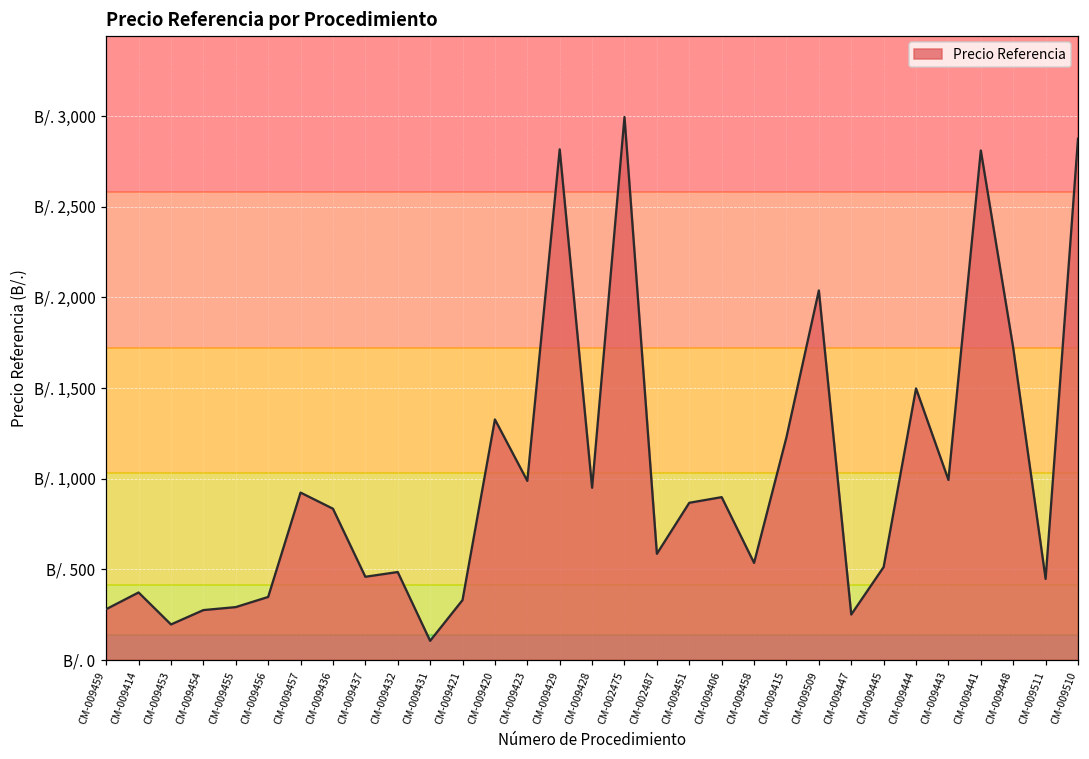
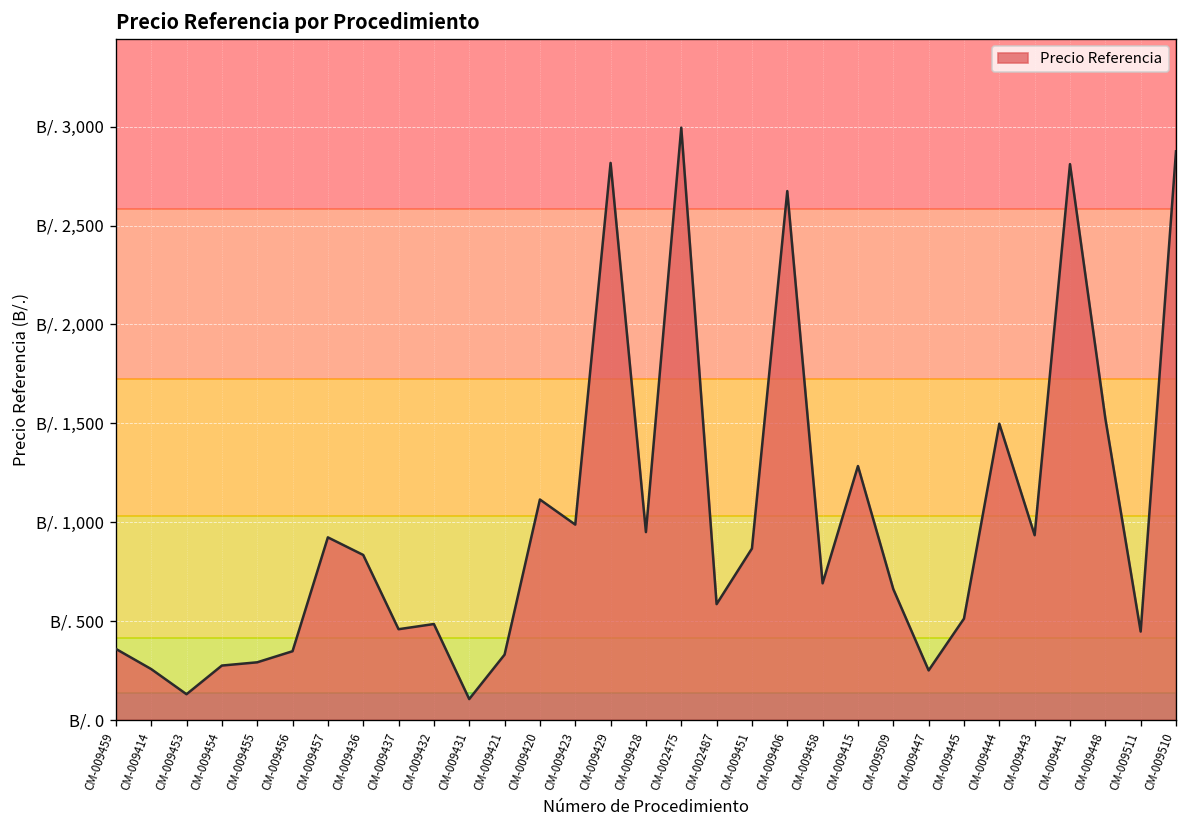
CM-009459: B/. 280 -> B/. 360
CM-009414: B/. 370 -> B/. 260
CM-009453: B/. 200 -> B/. 130
CM-009420: B/. 1,330 -> B/. 1,110
CM-009406: B/. 900 -> B/. 2,680
CM-009458: B/. 540 -> B/. 690
CM-009415: B/. 1,230 -> B/. 1,280
CM-009509: B/. 2,040 -> B/. 660
CM-009443: B/. 990 -> B/. 930
CM-009448: B/. 1,720 -> B/. 1,520
